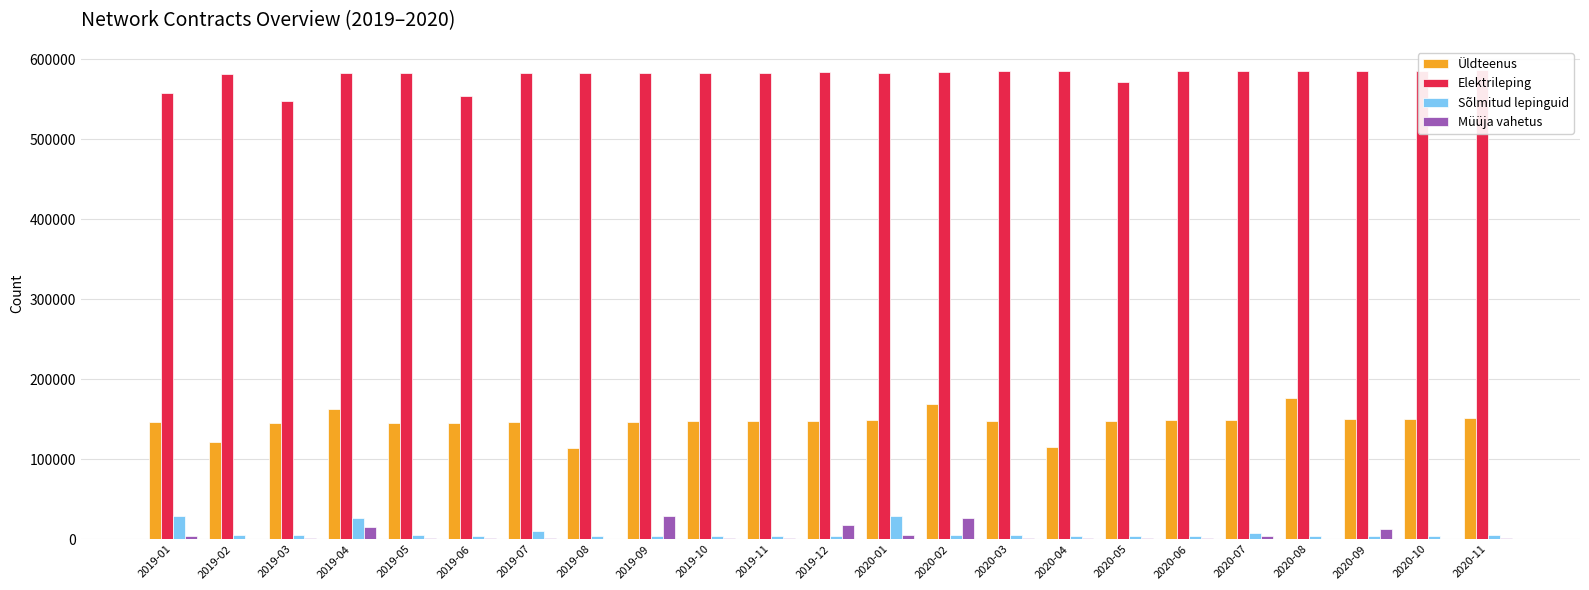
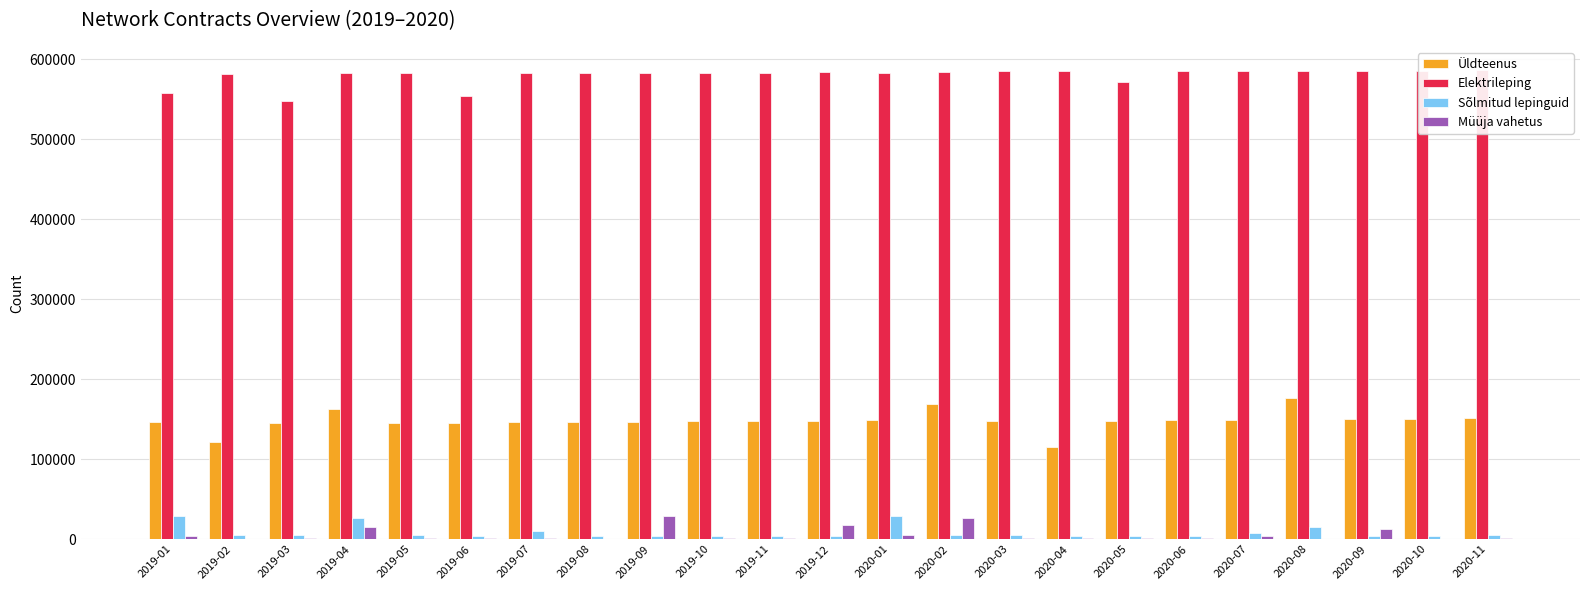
Üldteenus, 2019-08: 110000 -> 150000
Sõlmitud lepinguid, 2020-08: 0 -> 10000
